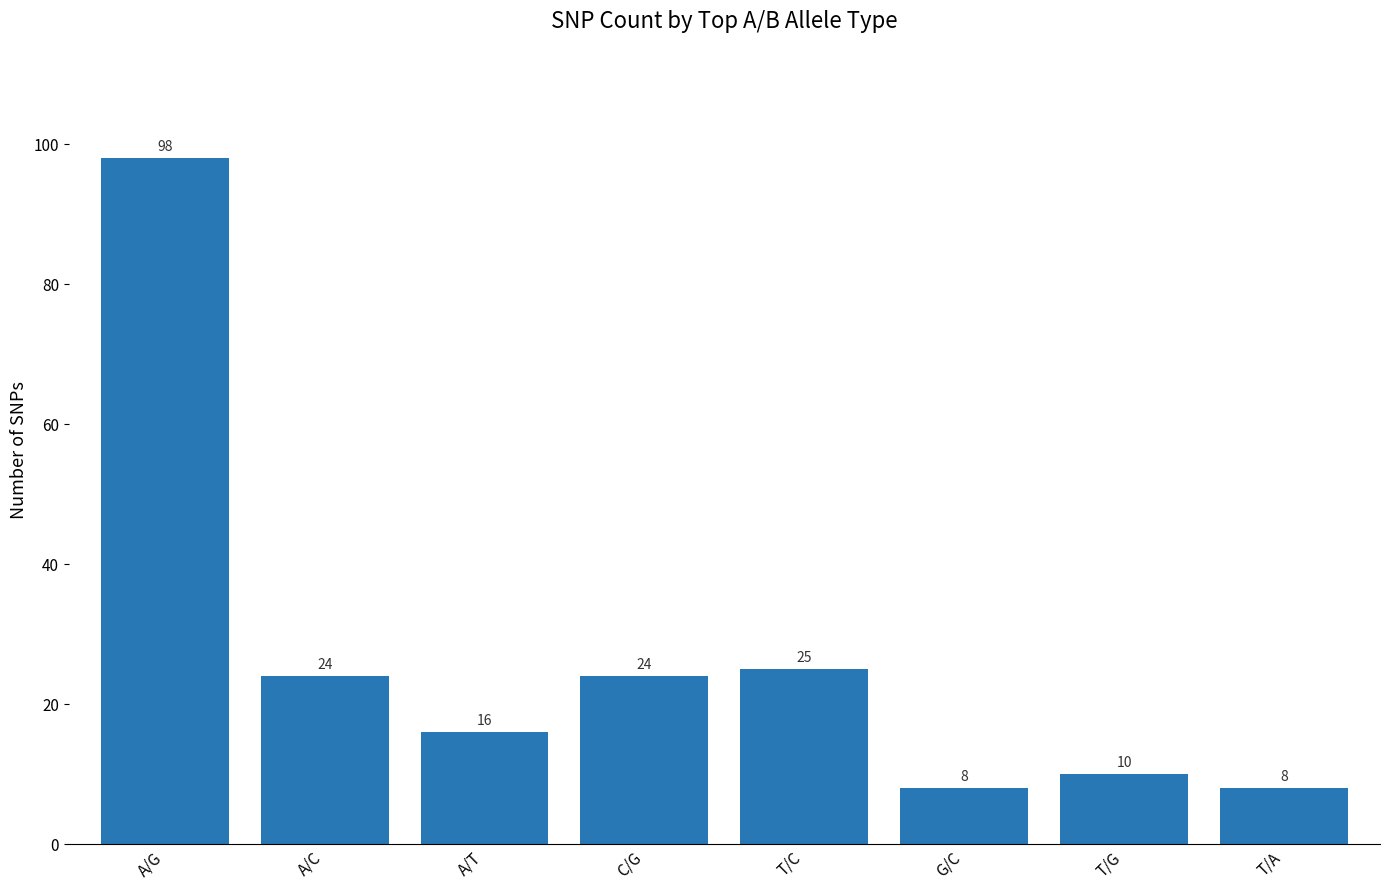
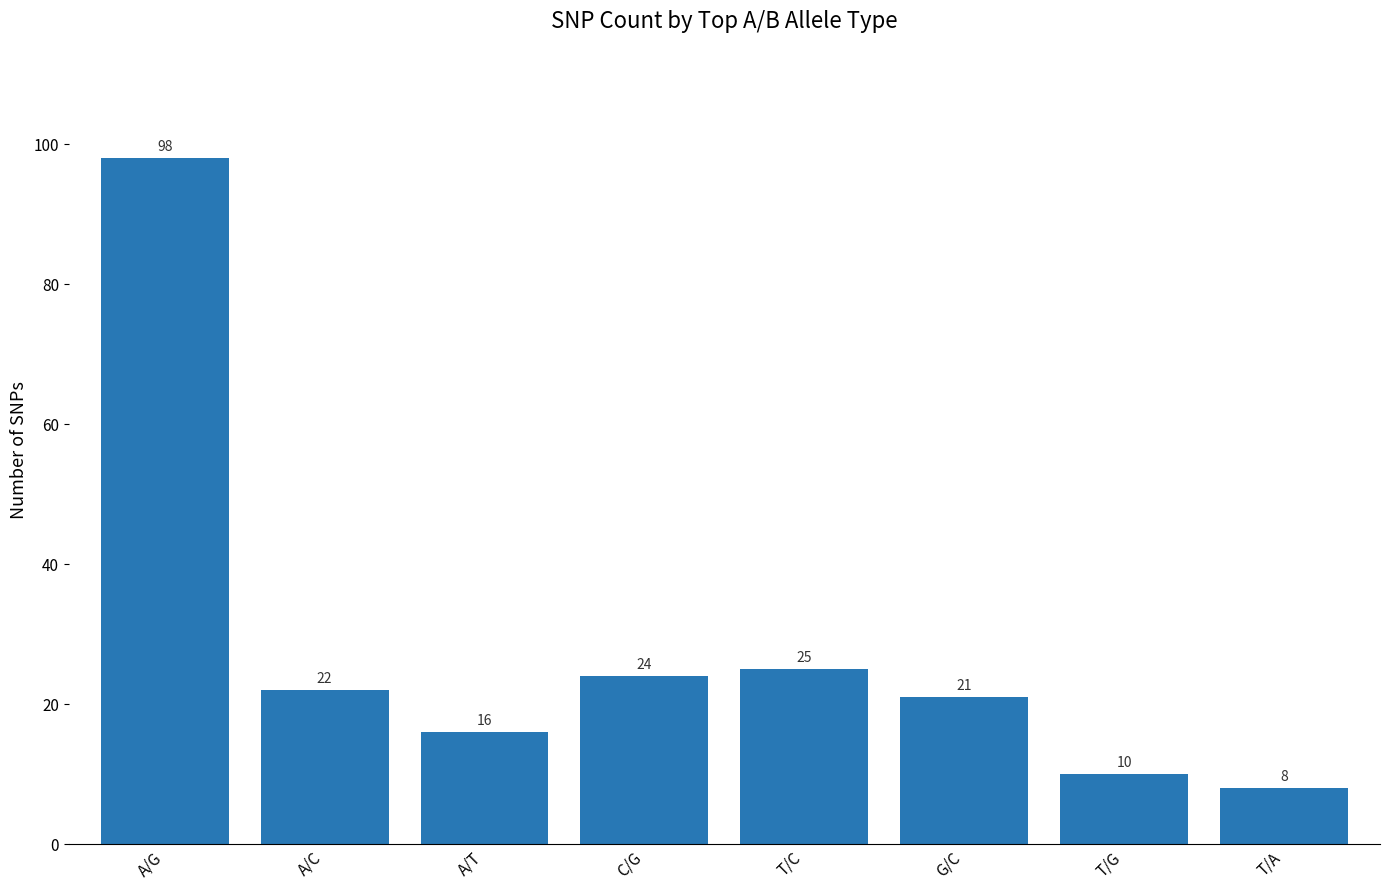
A/C: 24 -> 22
G/C: 8 -> 21
